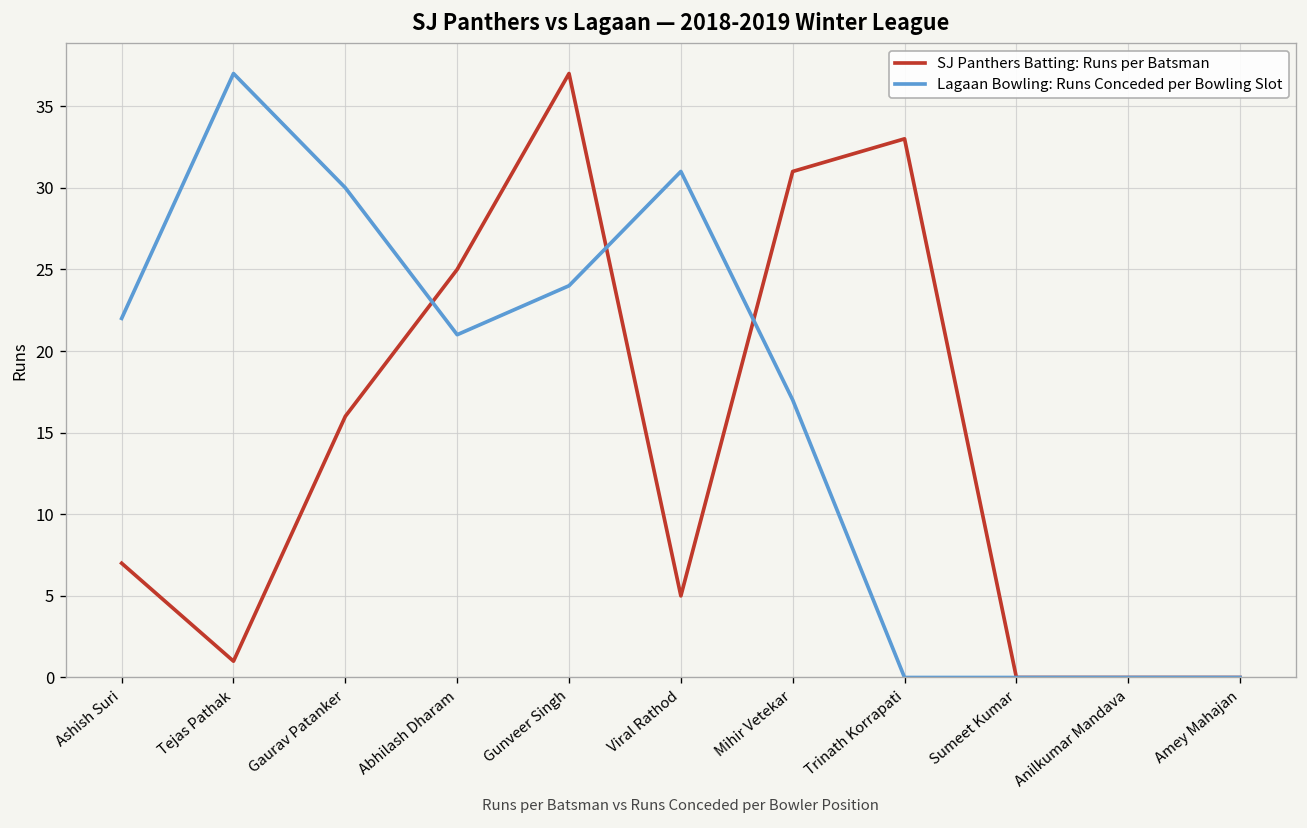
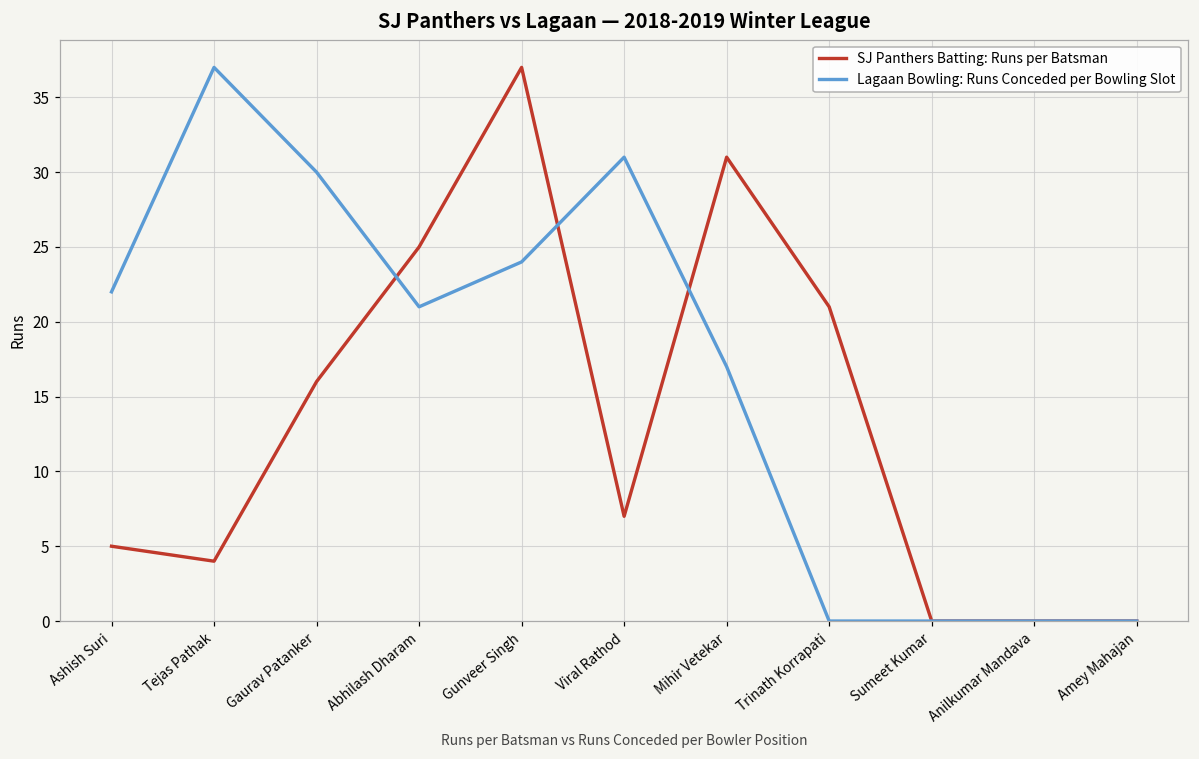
SJ Panthers Batting: Runs per Batsman, Ashish Suri: 7 -> 5
SJ Panthers Batting: Runs per Batsman, Tejas Pathak: 1 -> 4
SJ Panthers Batting: Runs per Batsman, Viral Rathod: 5 -> 7
SJ Panthers Batting: Runs per Batsman, Trinath Korrapati: 33 -> 21
